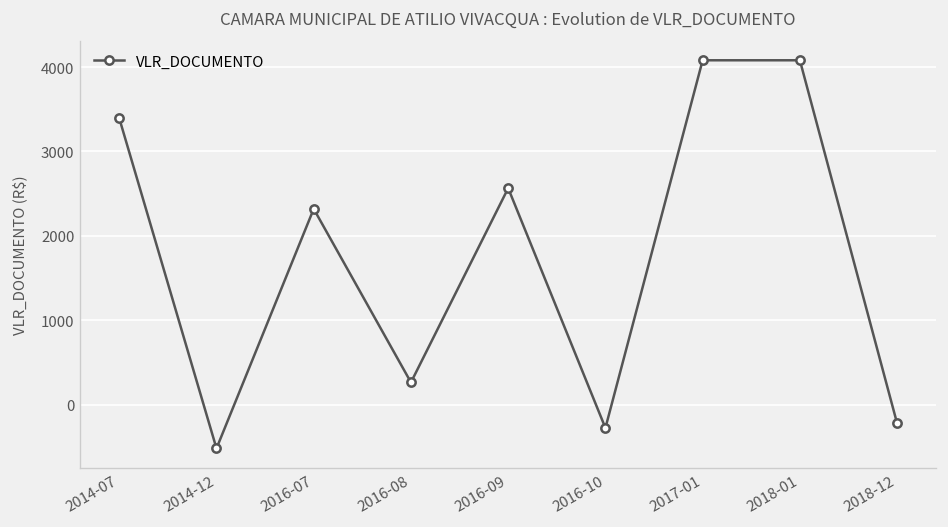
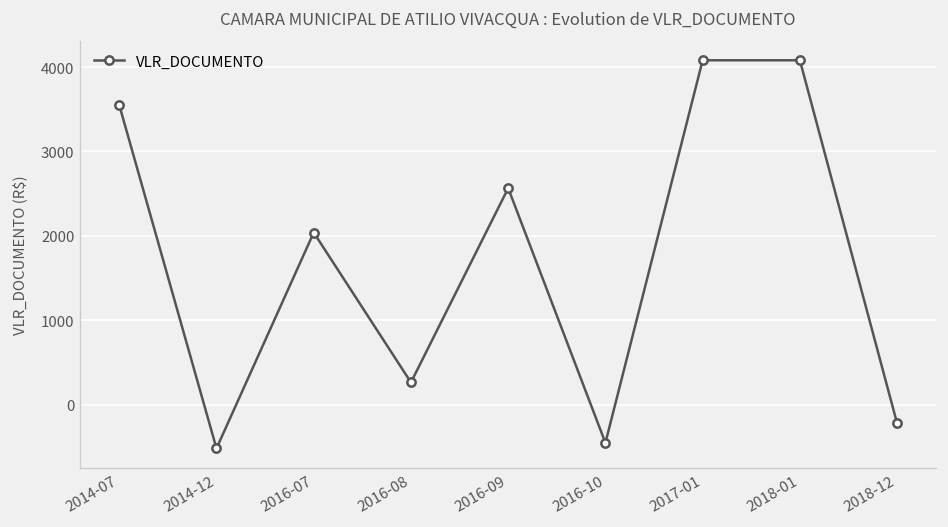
2014-07: 3400 -> 3600
2016-07: 2300 -> 2000
2016-10: -300 -> -500
